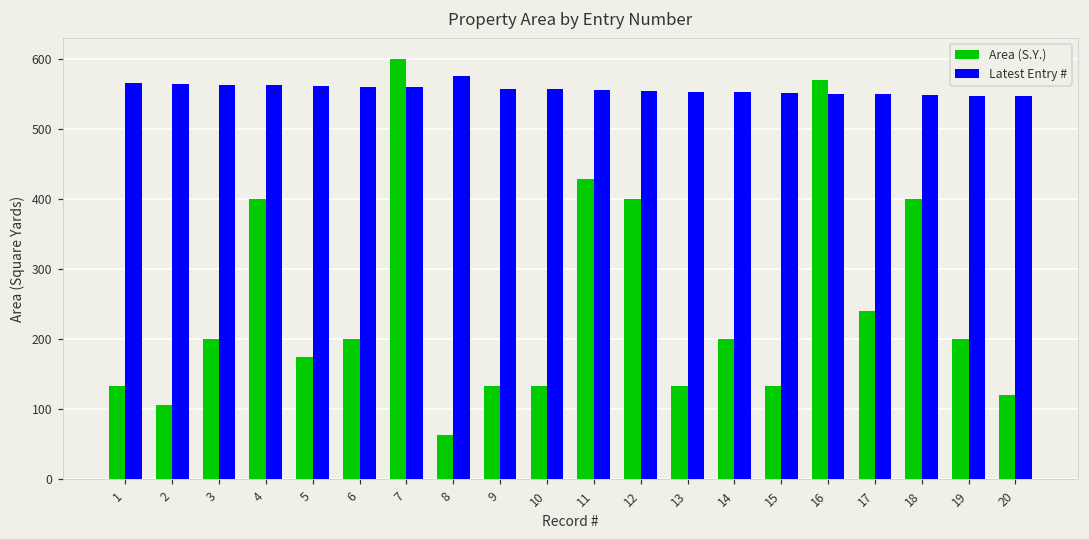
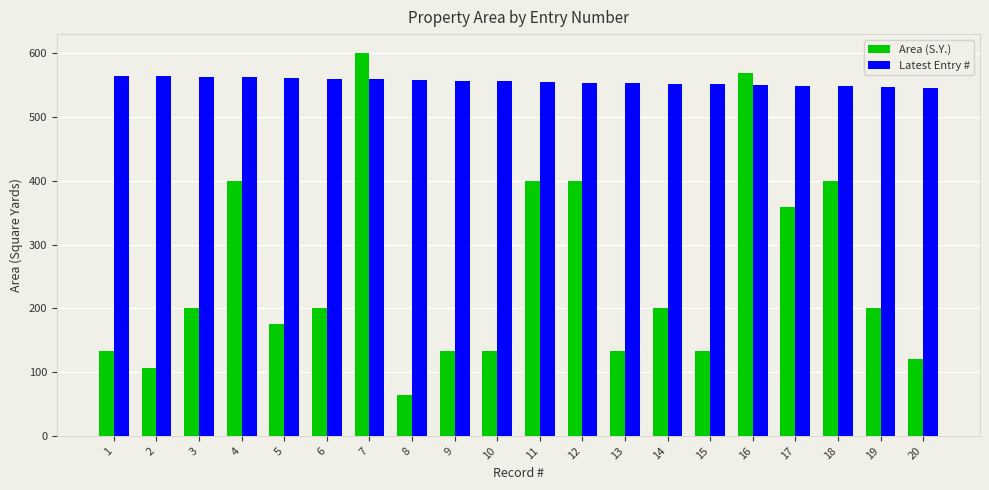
Latest Entry #, 8: 580 -> 560
Area (S.Y.), 11: 430 -> 400
Area (S.Y.), 17: 240 -> 360
